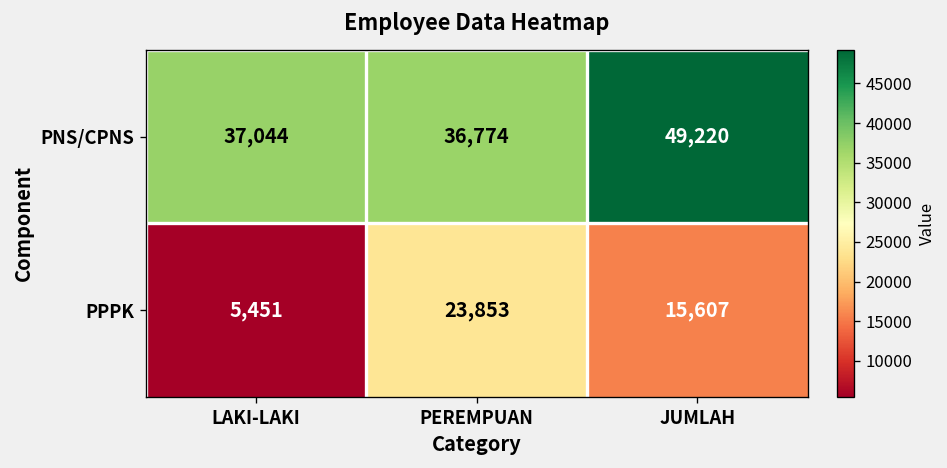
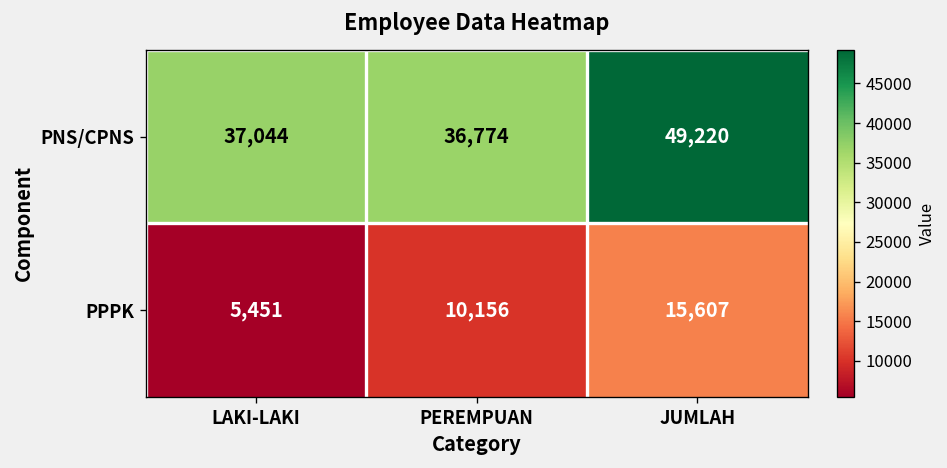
PPPK, PEREMPUAN: 23,853 -> 10,156
